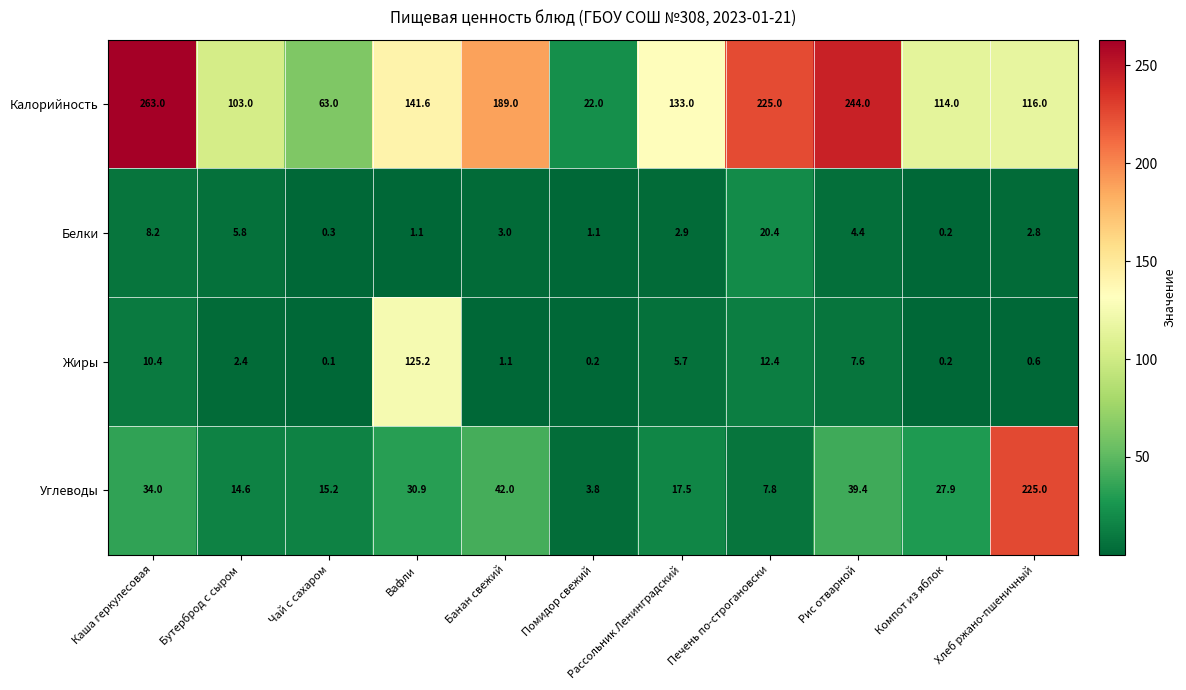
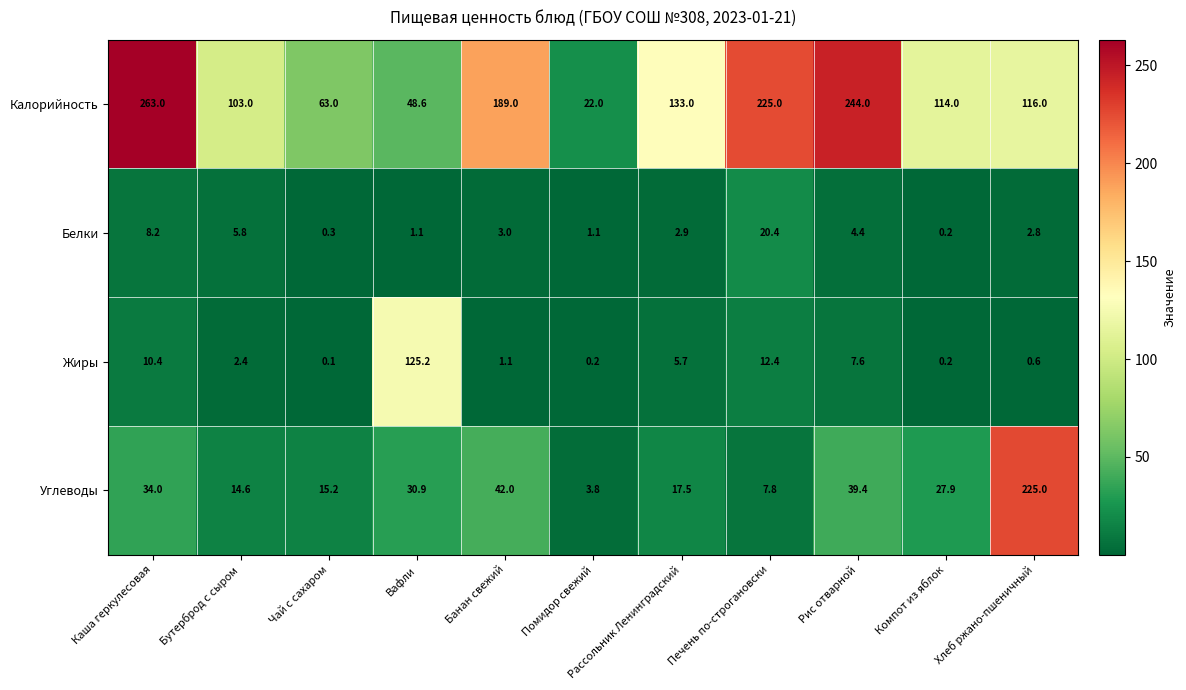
Калорийность, Вафли: 141.6 -> 48.6
